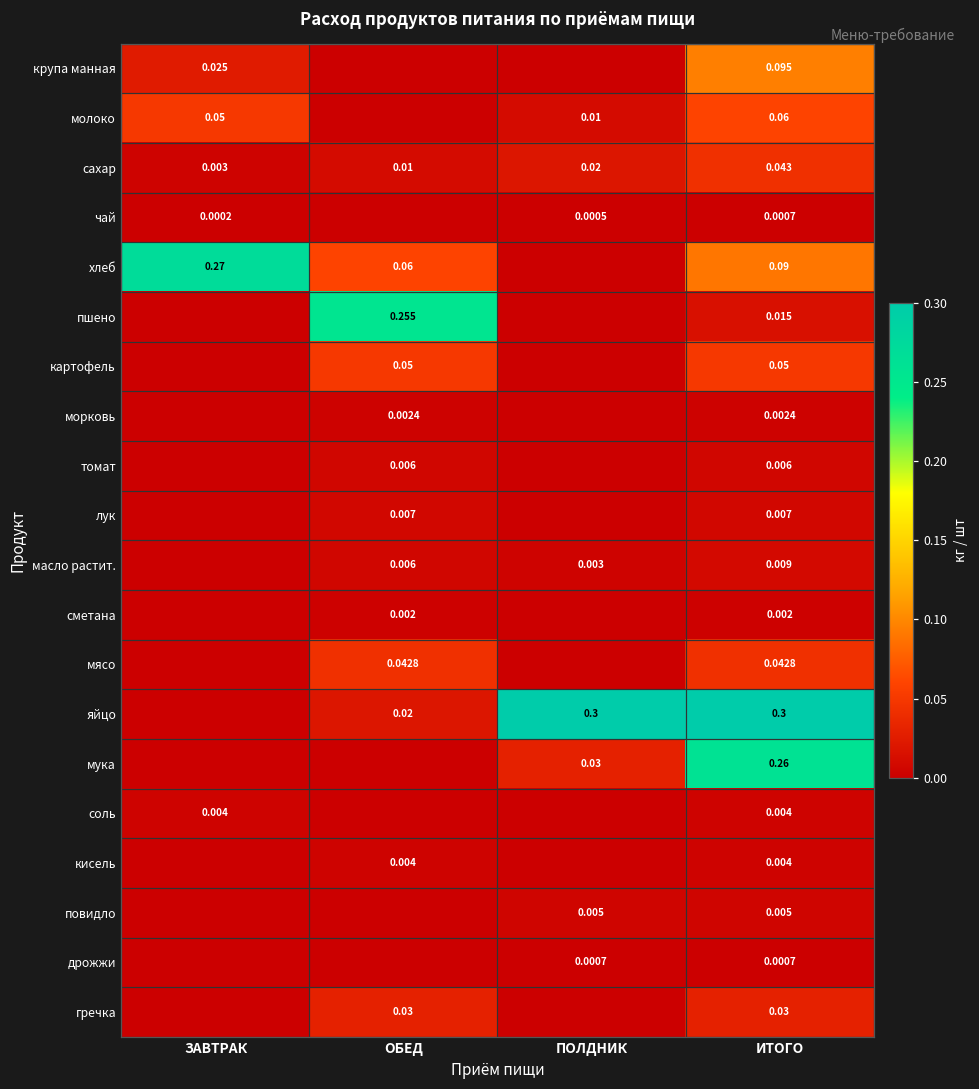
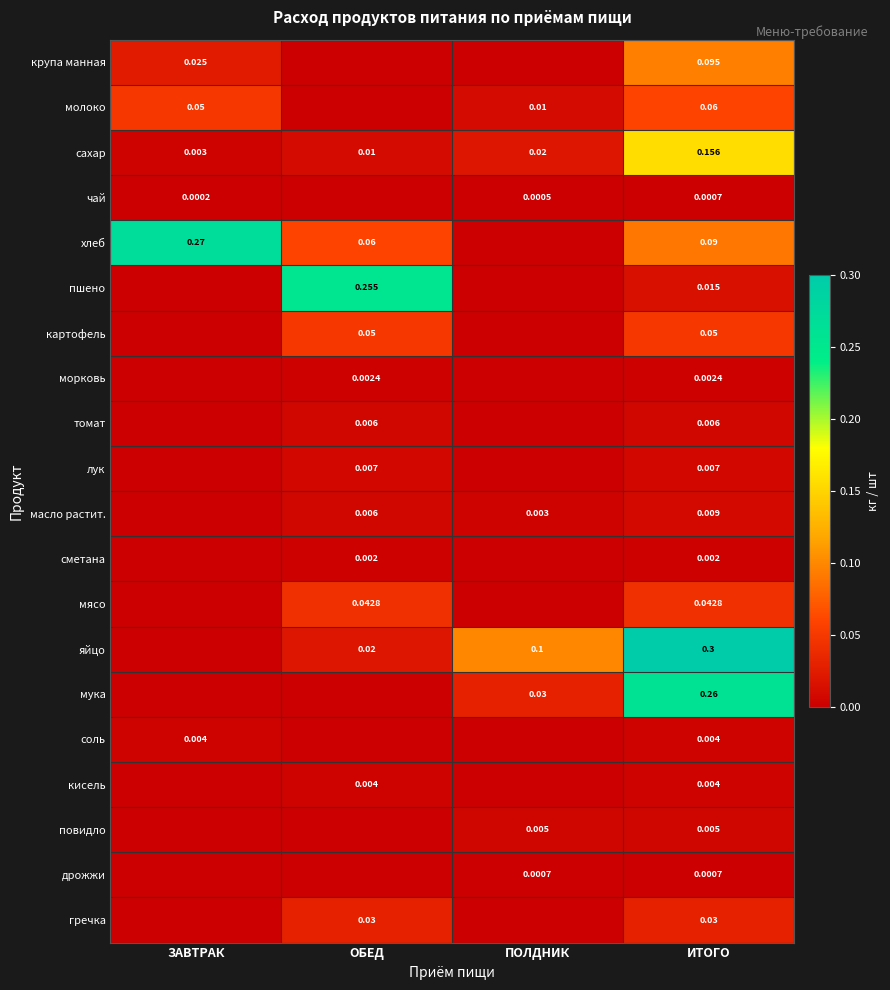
сахар, ИТОГО: 0.043 -> 0.156
яйцо, ПОЛДНИК: 0.3 -> 0.1
